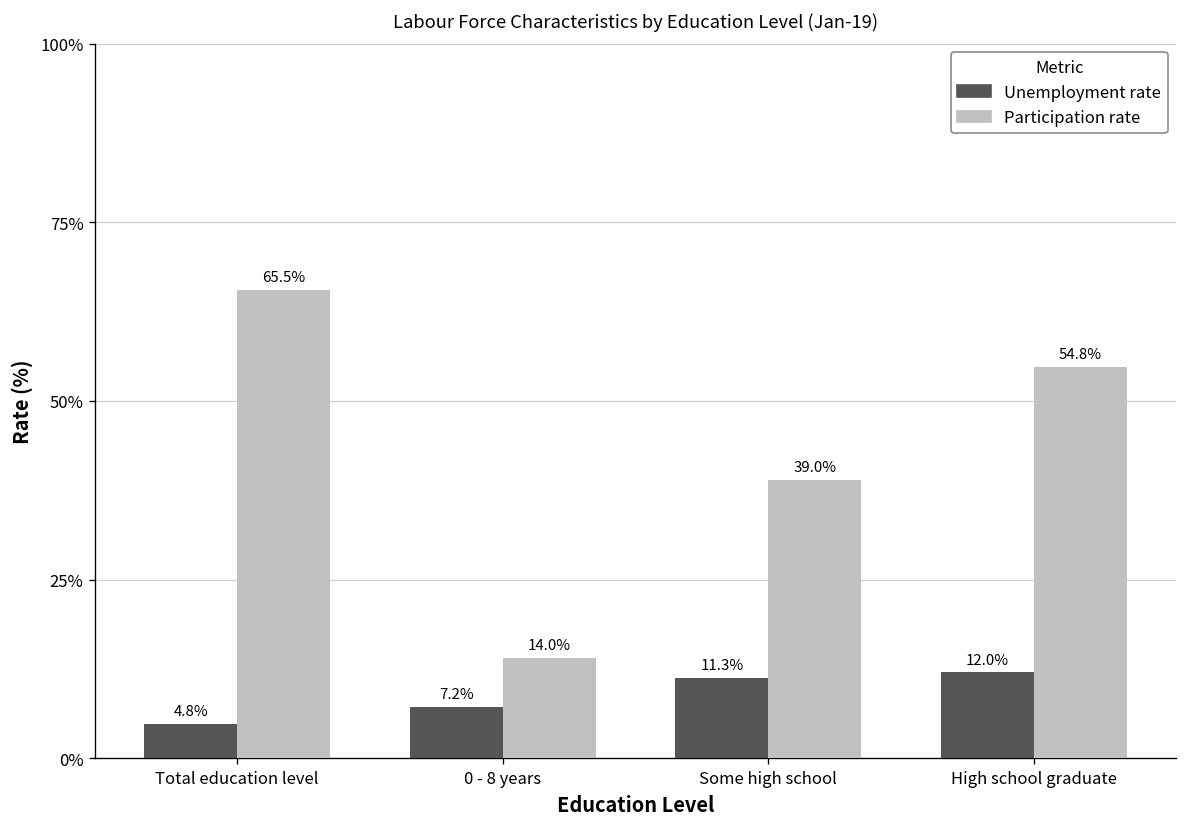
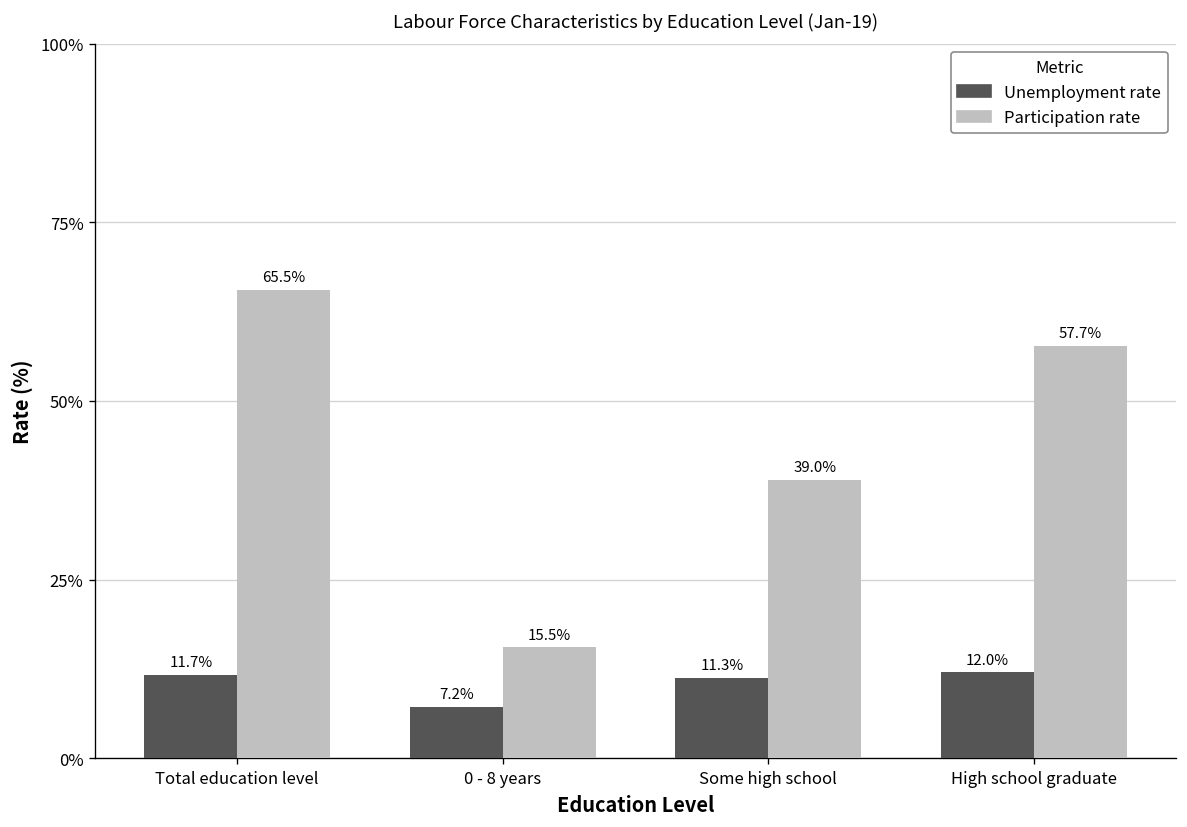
Unemployment rate, Total education level: 4.8% -> 11.7%
Participation rate, 0 - 8 years: 14.0% -> 15.5%
Participation rate, High school graduate: 54.8% -> 57.7%
